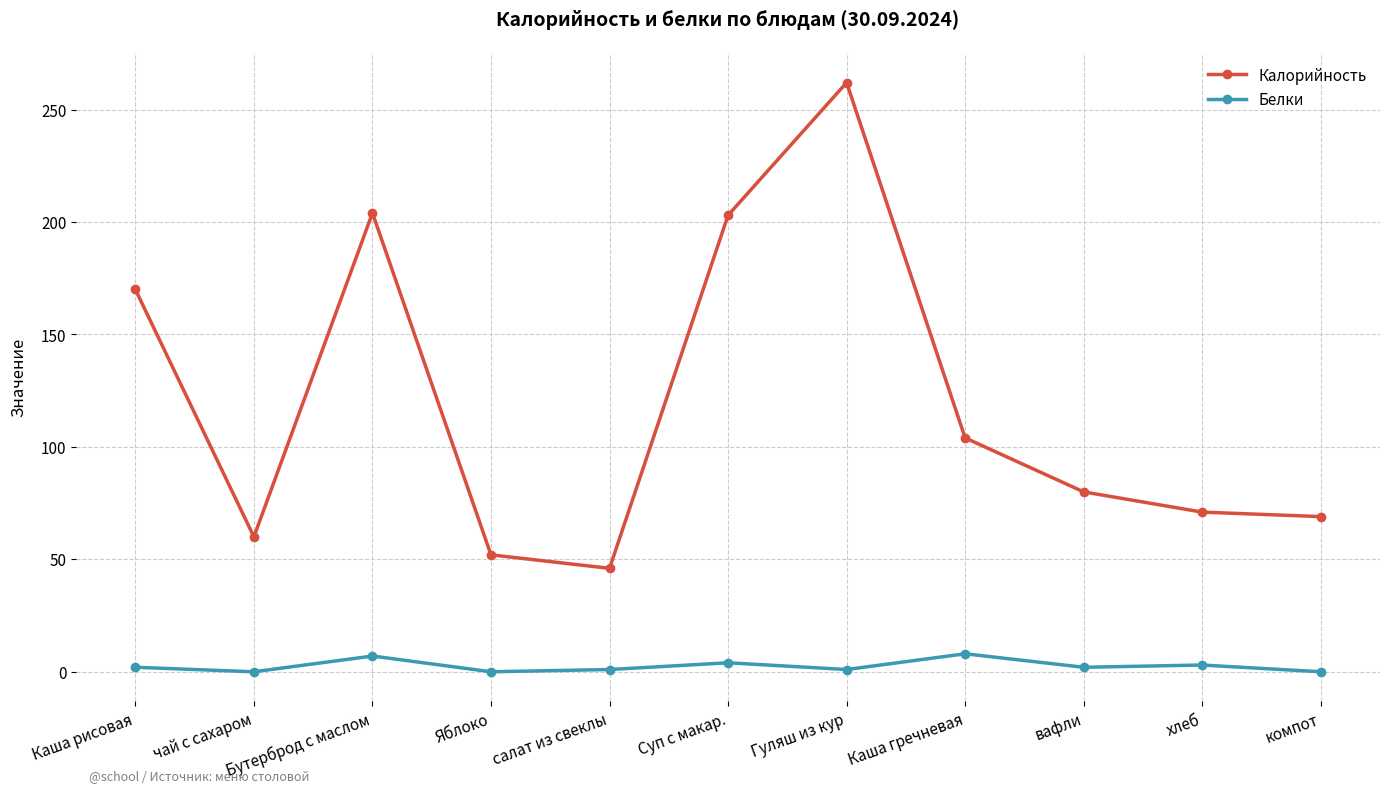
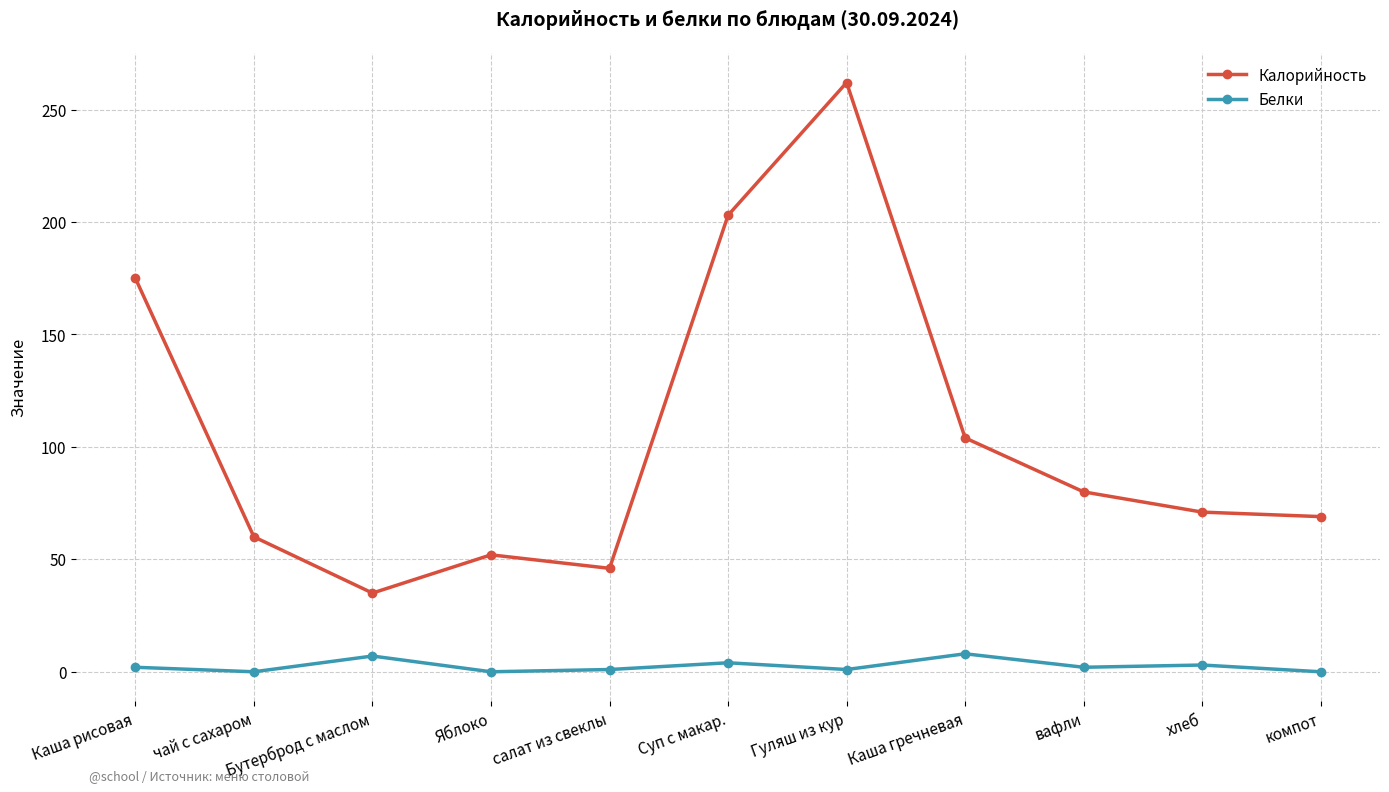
Калорийность, Каша рисовая: 170 -> 175
Калорийность, Бутерброд с маслом: 204 -> 35
